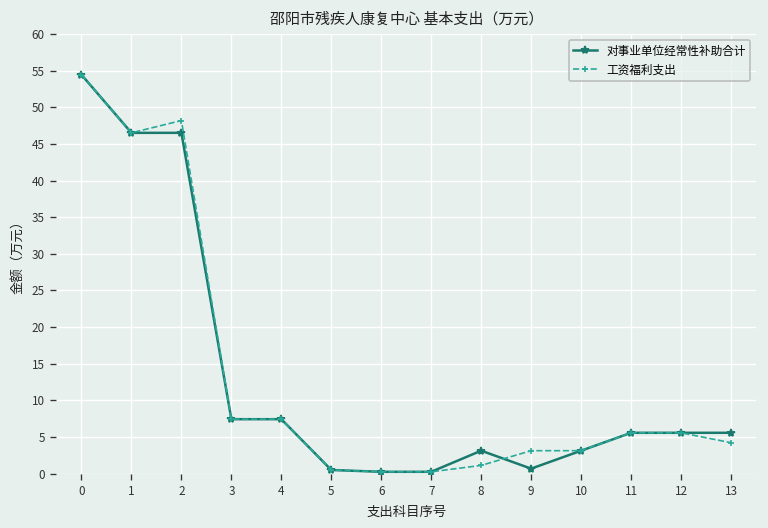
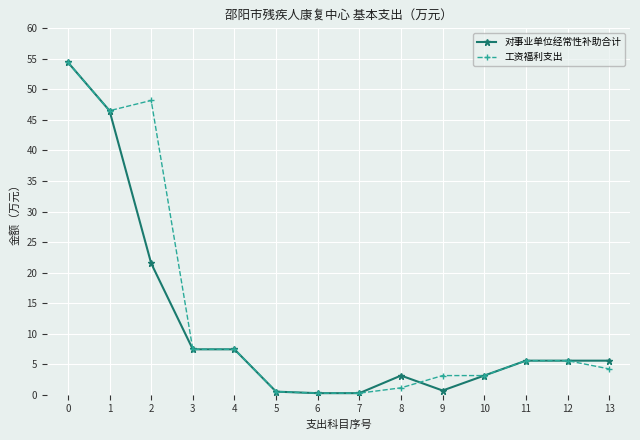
对事业单位经常性补助合计, 2: 47 -> 22
